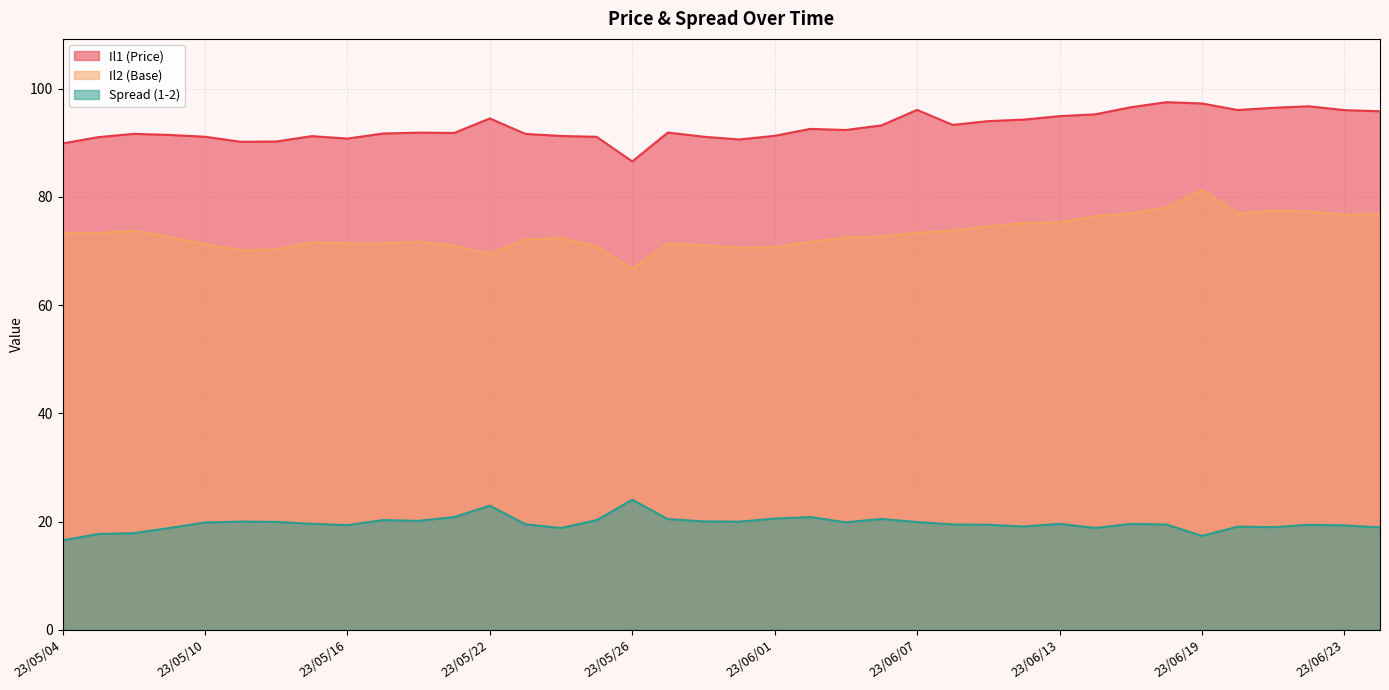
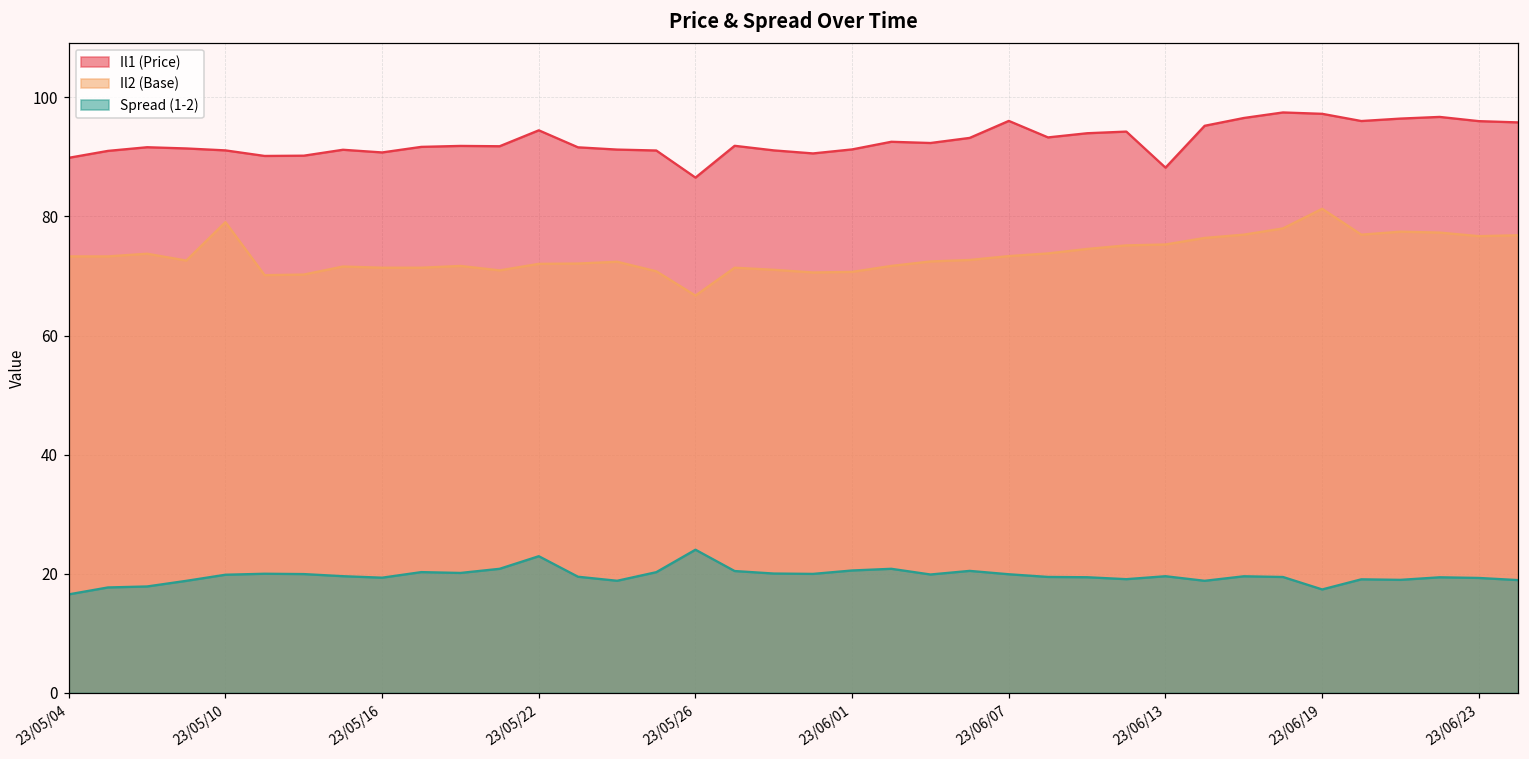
Il2 (Base), 23/05/10: 71 -> 79
Il2 (Base), 23/05/22: 69 -> 72
Il1 (Price), 23/06/13: 95 -> 88
